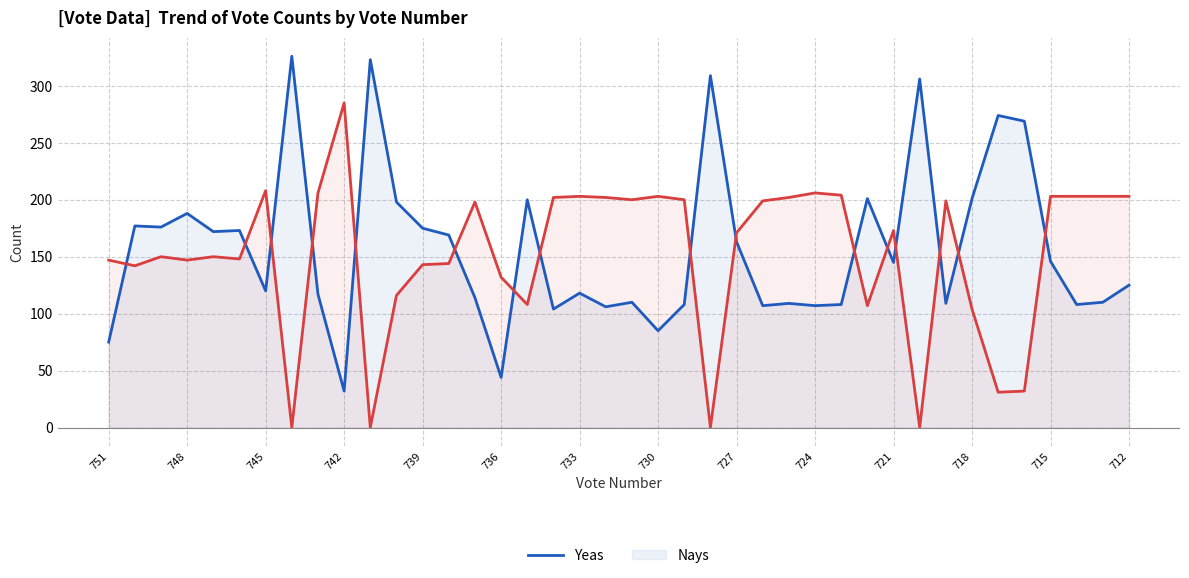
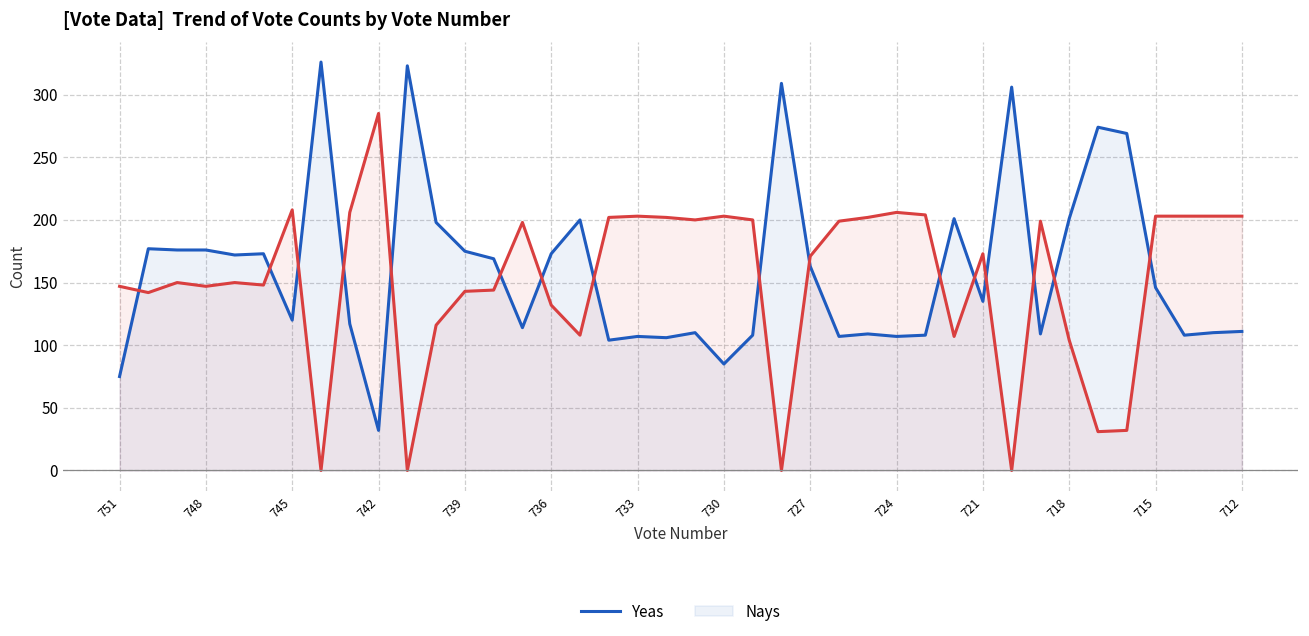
Yeas, 748: 188 -> 176
Yeas, 736: 44 -> 173
Yeas, 733: 118 -> 107
Yeas, 721: 145 -> 135
Yeas, 712: 125 -> 111
